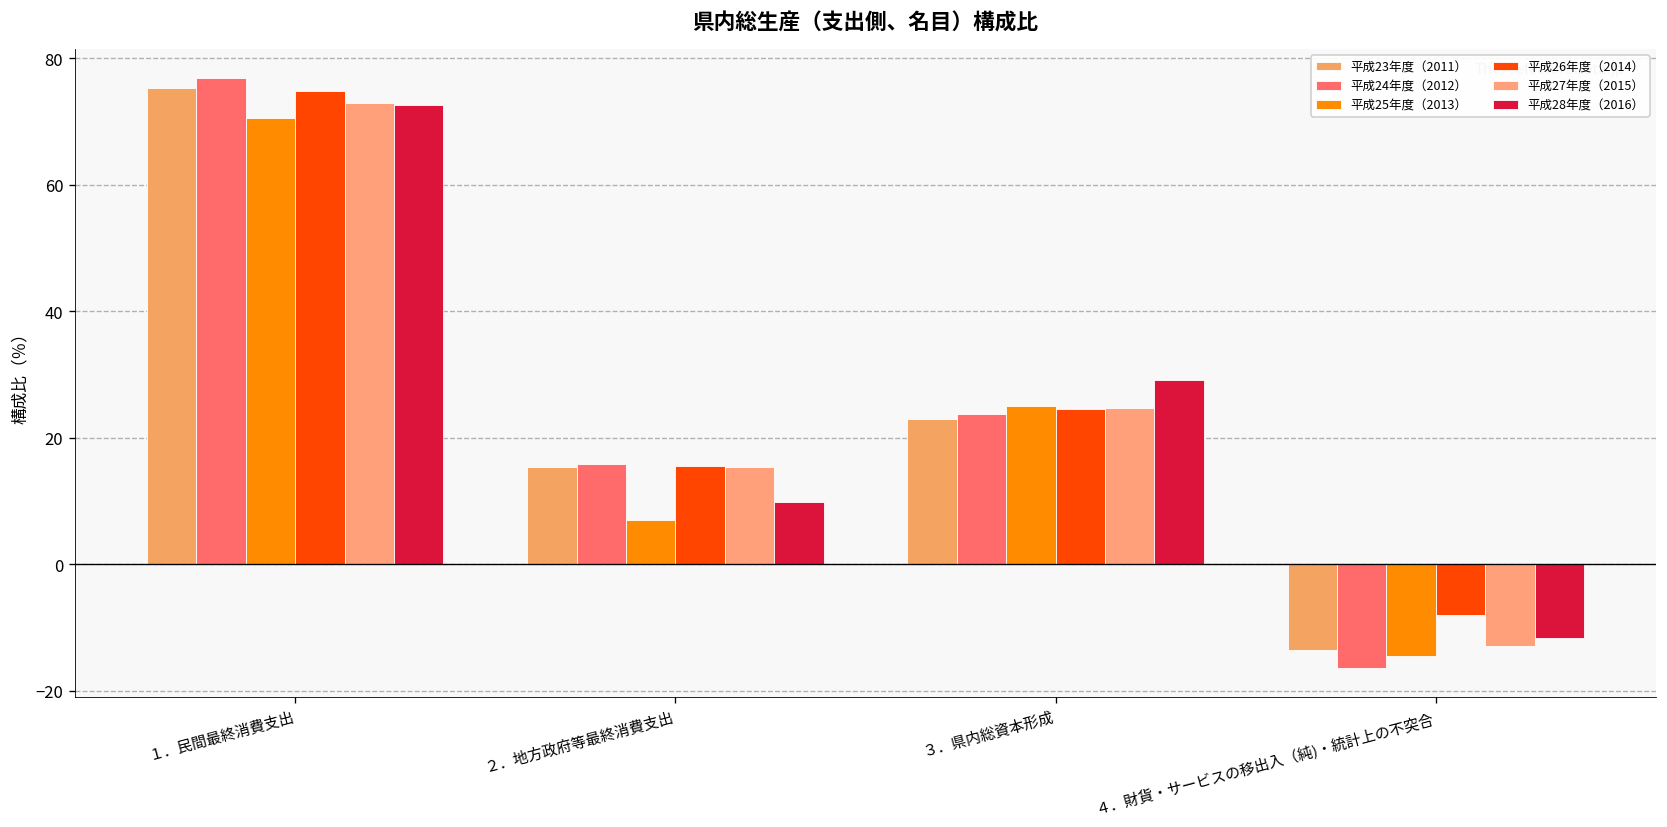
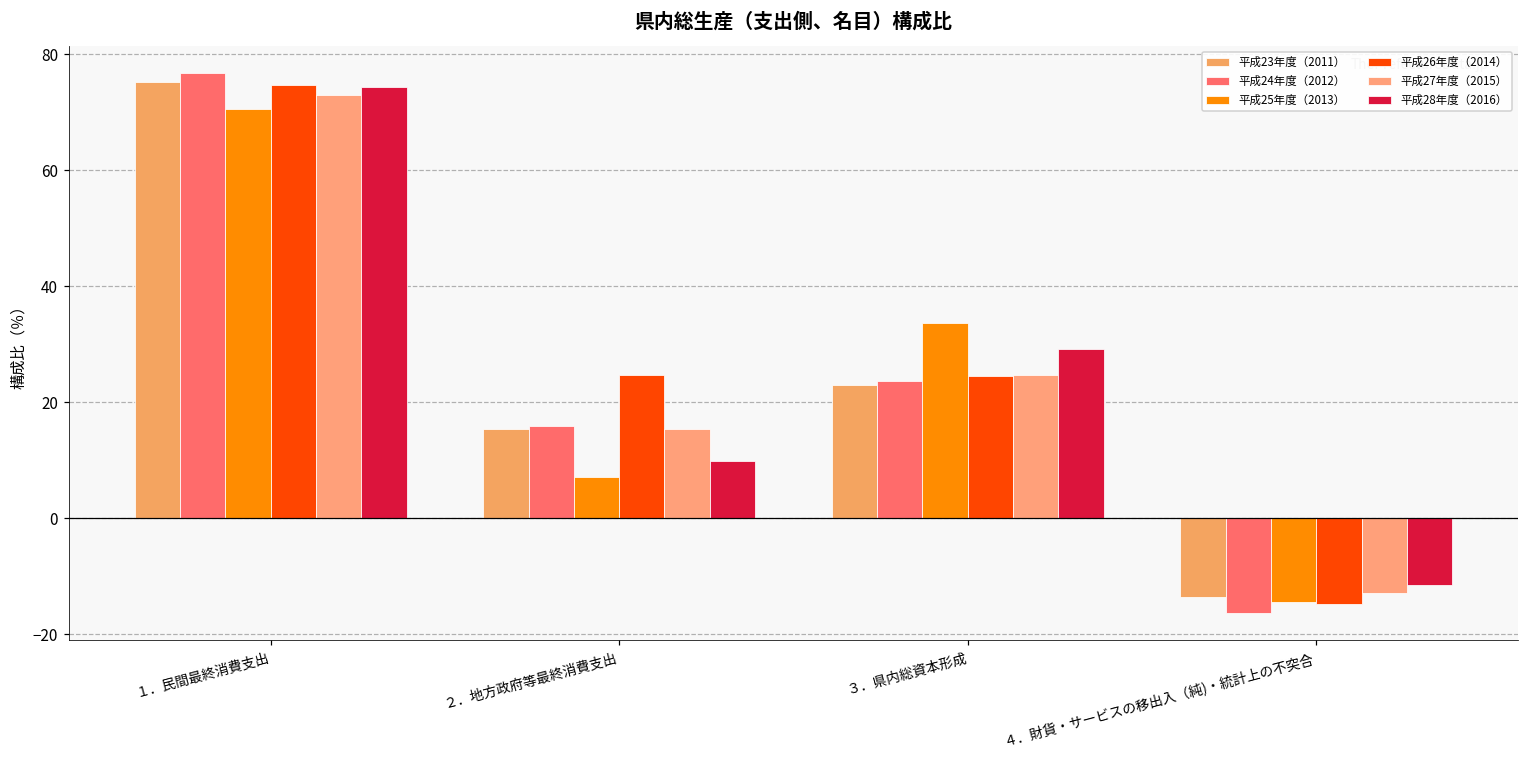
平成28年度（2016）, １．民間最終消費支出: 73 -> 74
平成26年度（2014）, ２．地方政府等最終消費支出: 15 -> 25
平成25年度（2013）, ３．県内総資本形成: 25 -> 34
平成26年度（2014）, ４．財貨・サービスの移出入（純)・統計上の不突合: -8 -> -15
